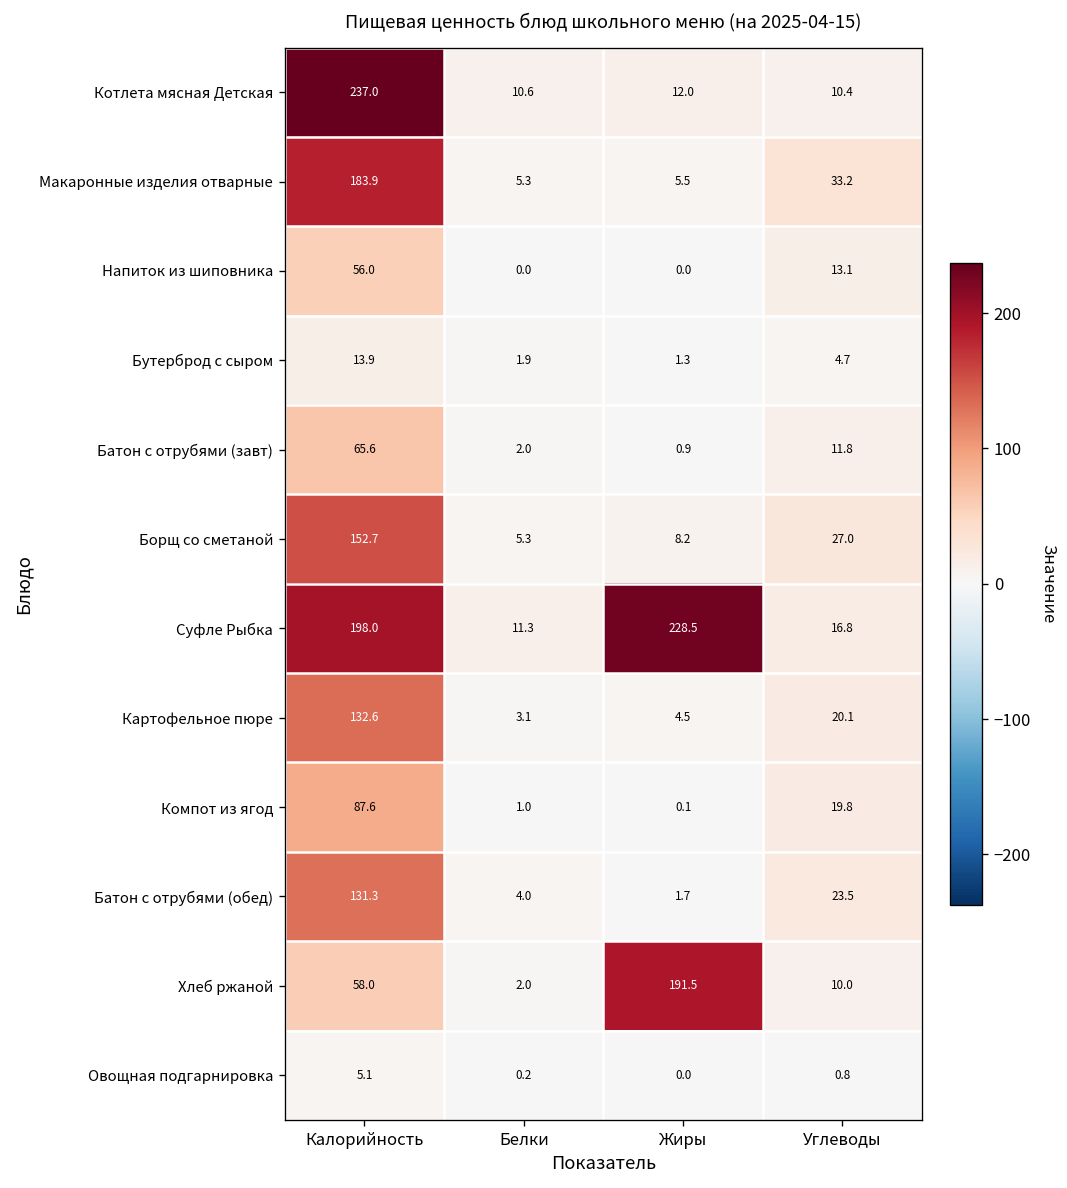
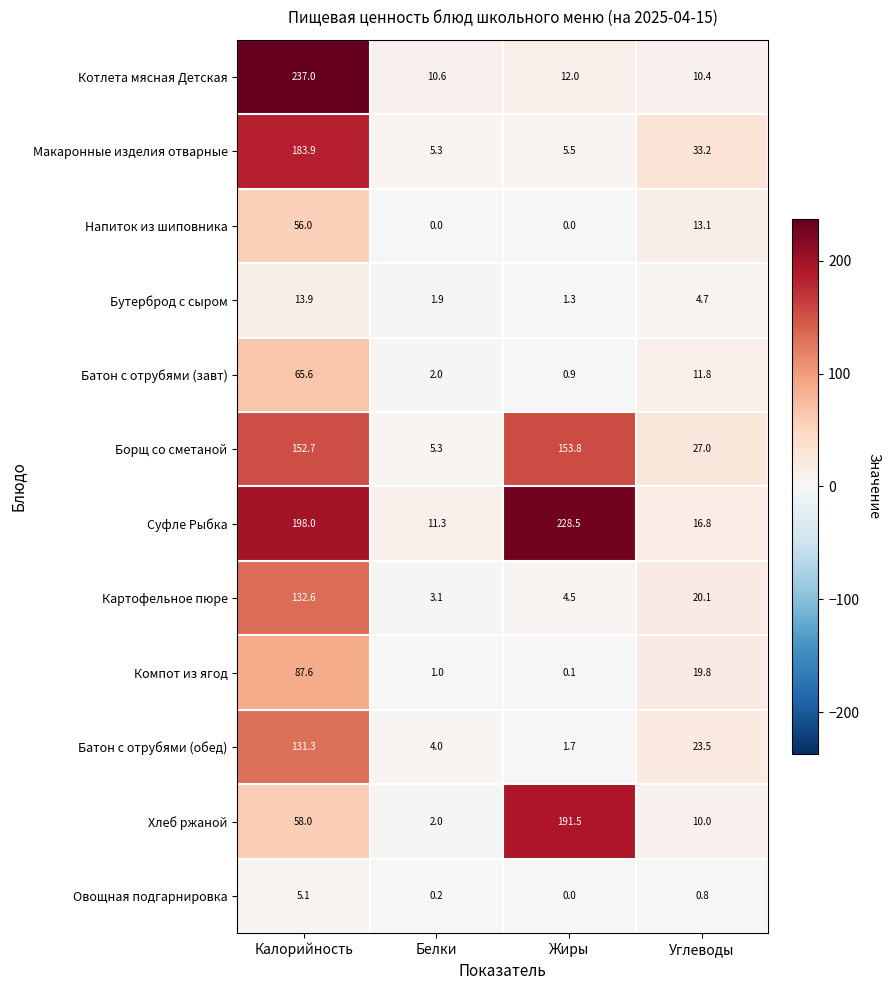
Борщ со сметаной, Жиры: 8.2 -> 153.8
